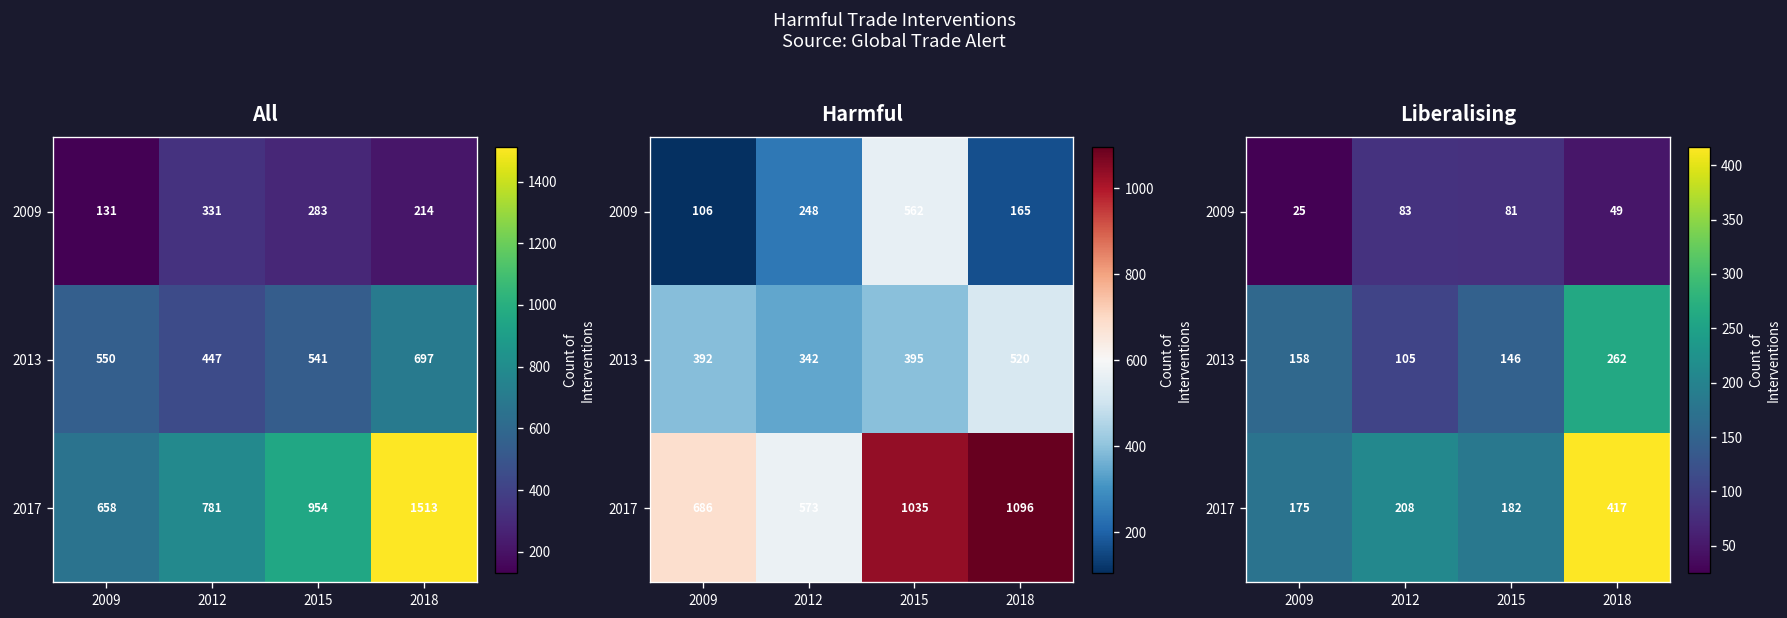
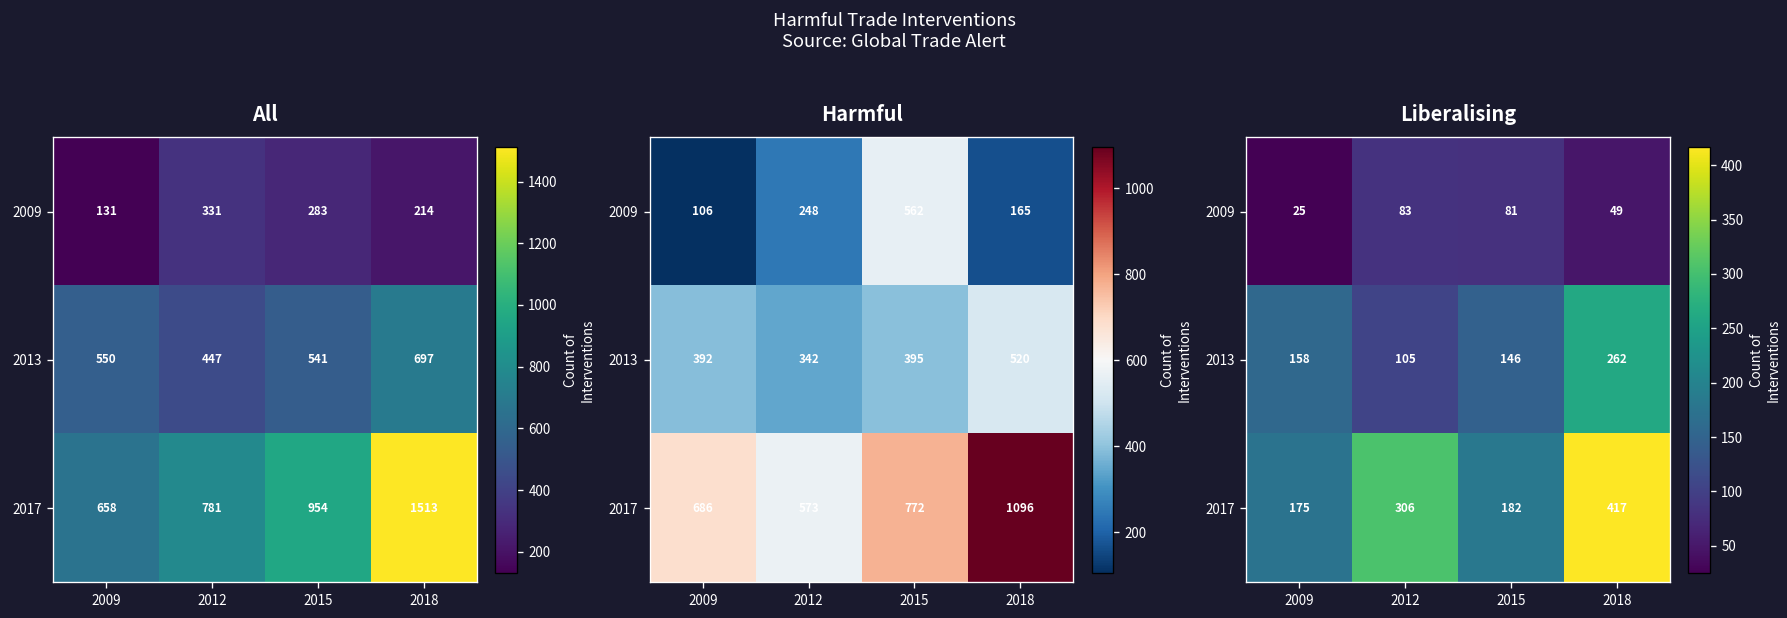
Harmful, 2017, 2015: 1035 -> 772
Liberalising, 2017, 2012: 208 -> 306
